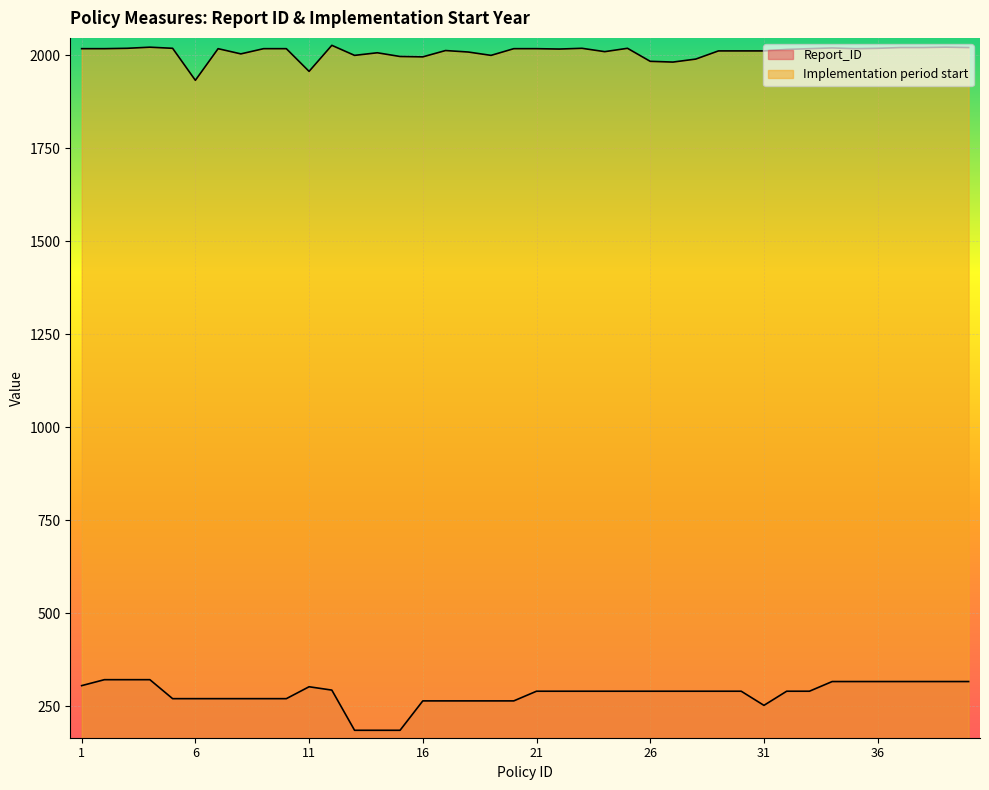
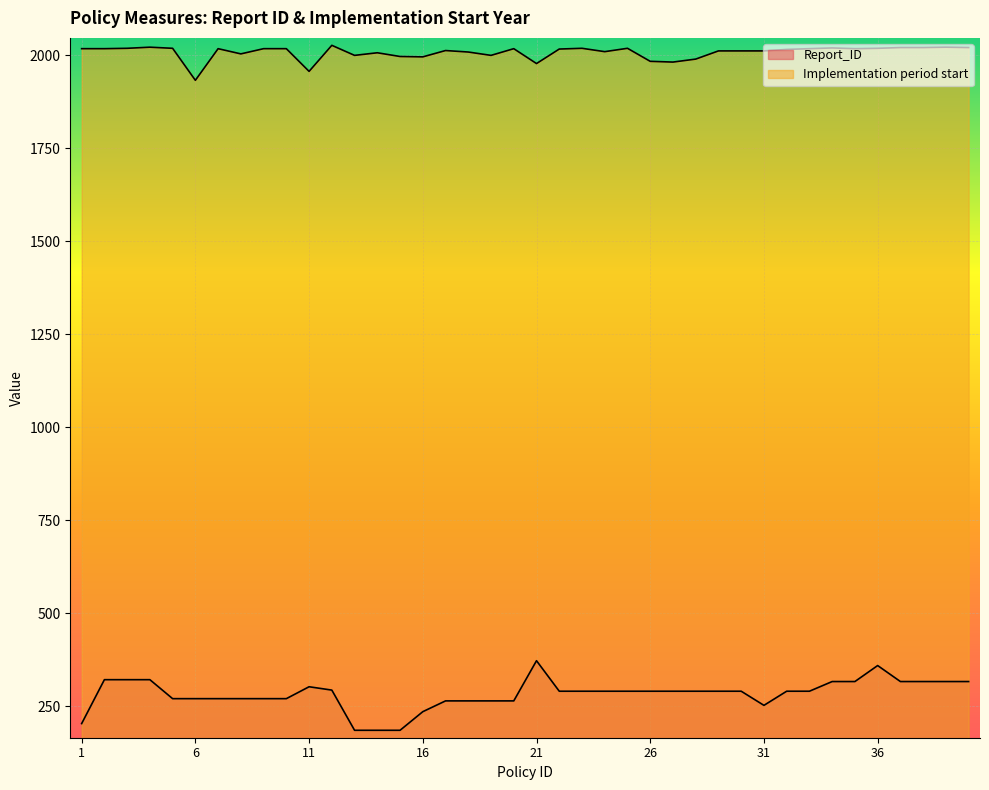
Report_ID, 1: 310 -> 200
Report_ID, 16: 270 -> 240
Report_ID, 21: 290 -> 370
Implementation period start, 21: 2020 -> 1980
Report_ID, 36: 320 -> 360
